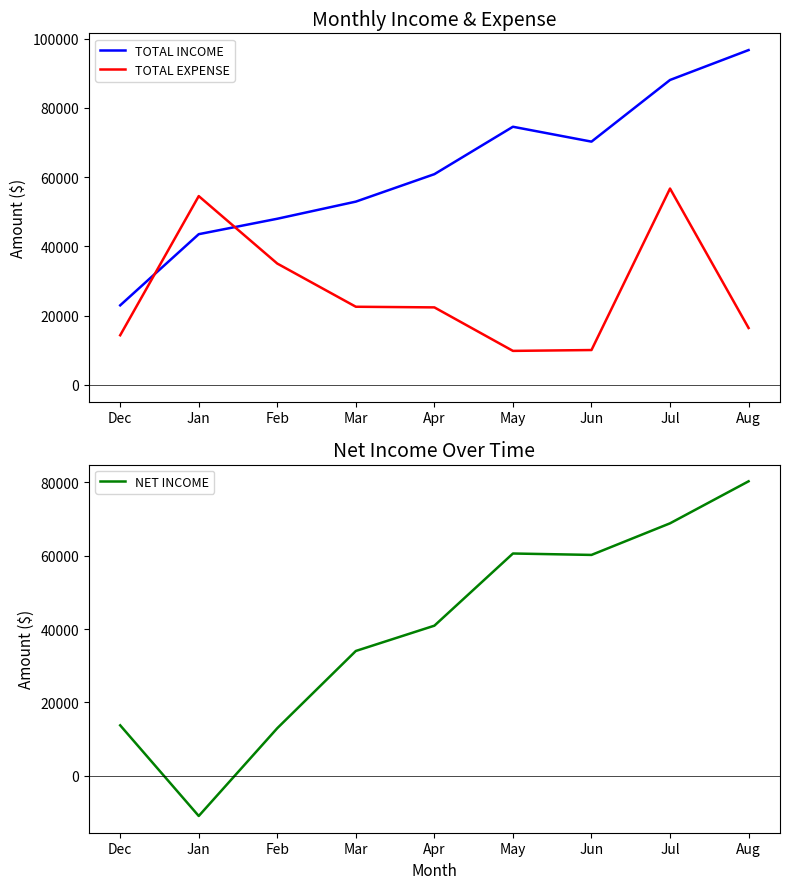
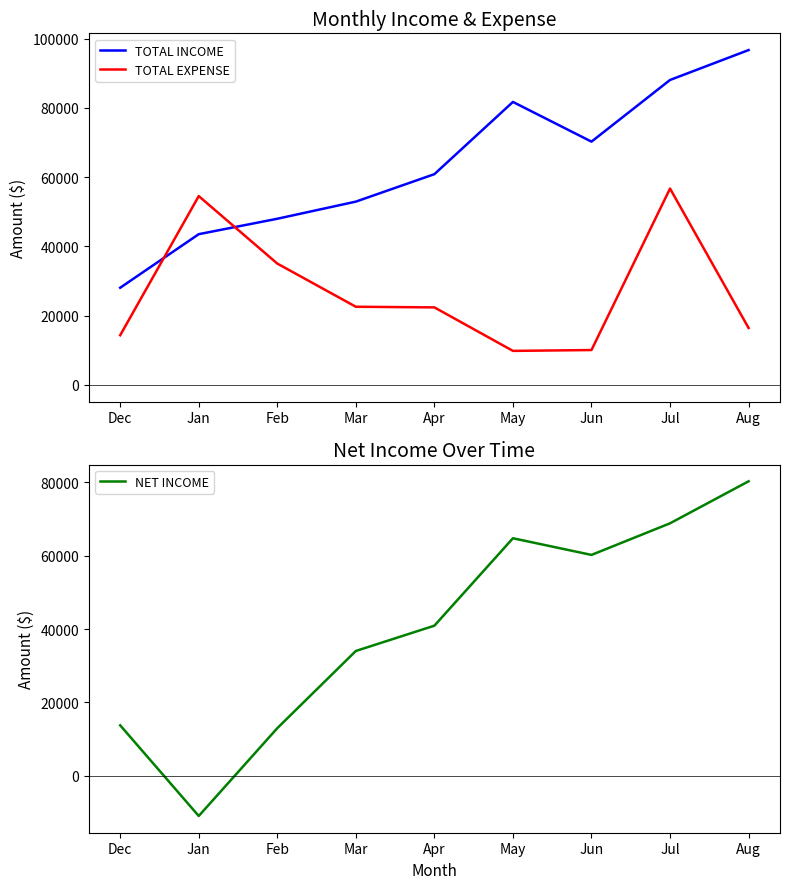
Monthly Income & Expense, TOTAL INCOME, Dec: 23000 -> 28000
Monthly Income & Expense, TOTAL INCOME, May: 75000 -> 82000
Net Income Over Time, May: 61000 -> 65000
